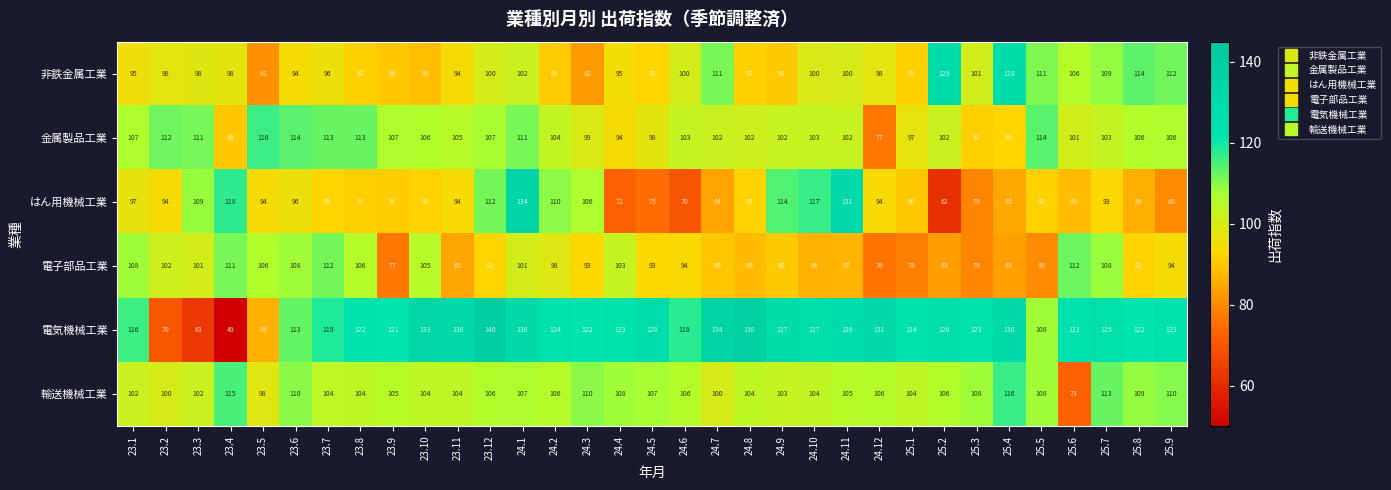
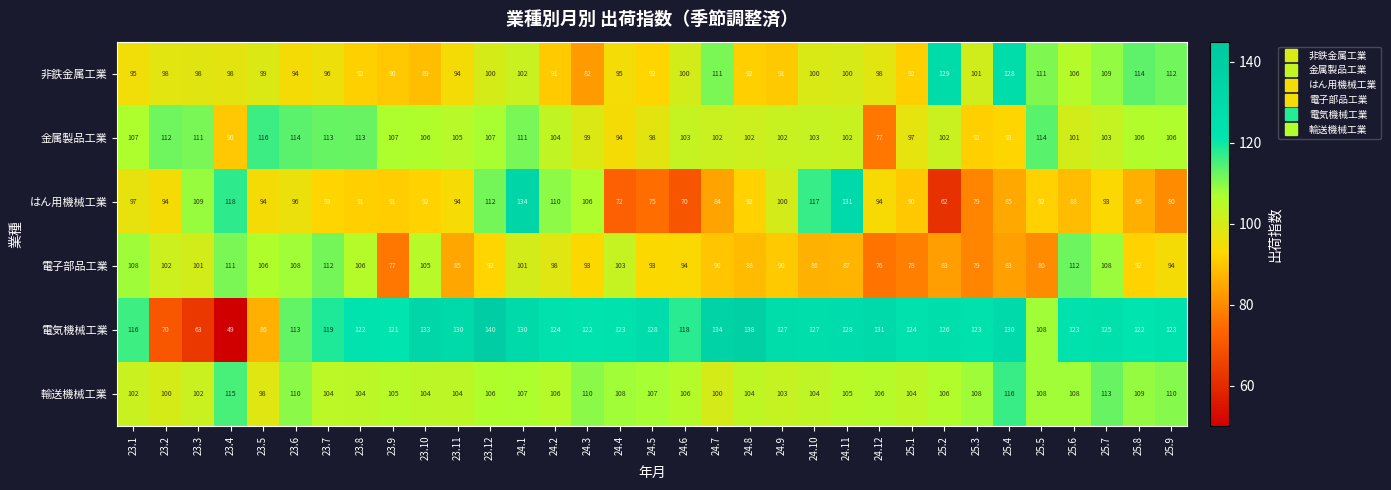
非鉄金属工業, 23.5: 81 -> 99
はん用機械工業, 24.9: 114 -> 100
輸送機械工業, 25.6: 73 -> 108
